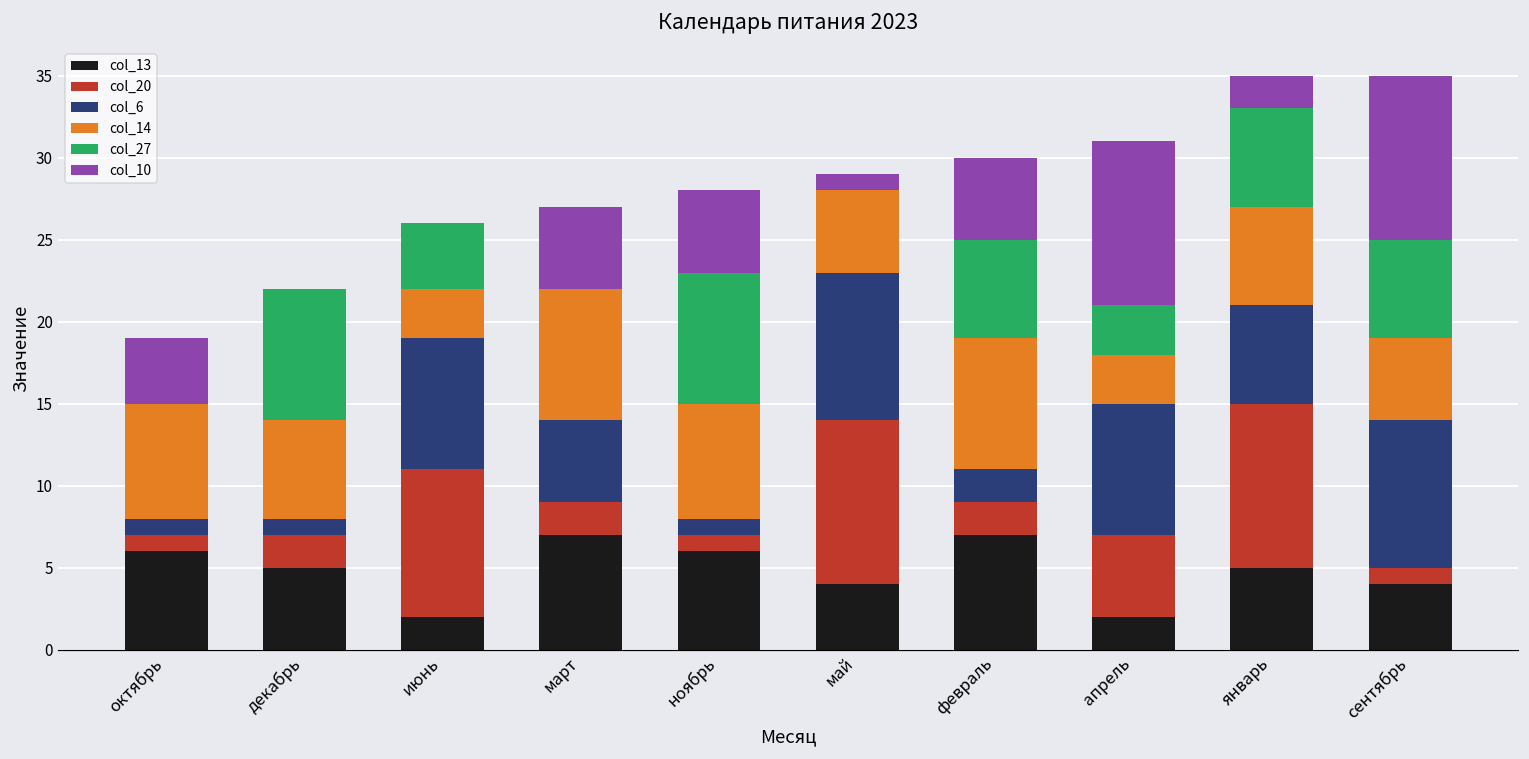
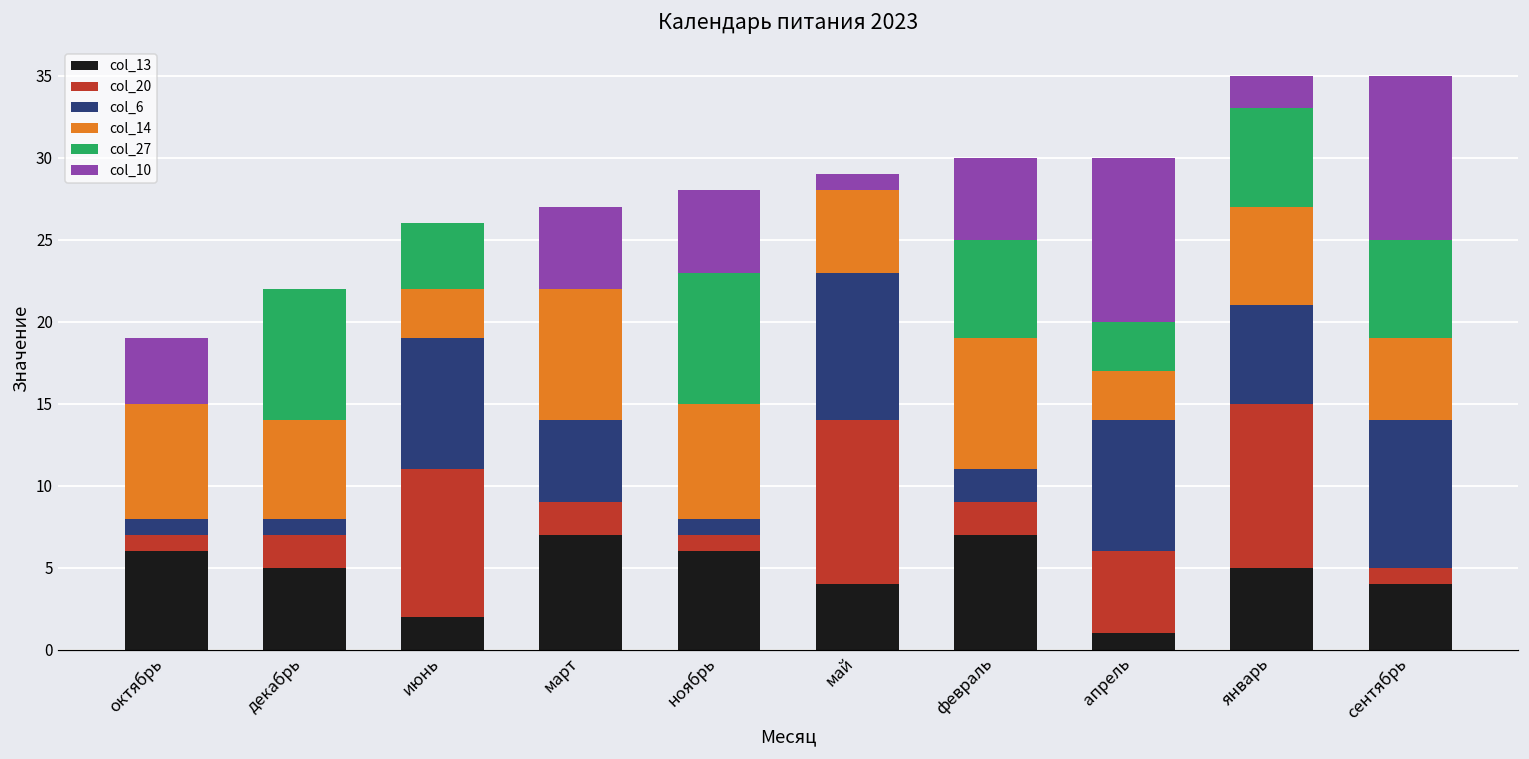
col_13, апрель: 2 -> 1
